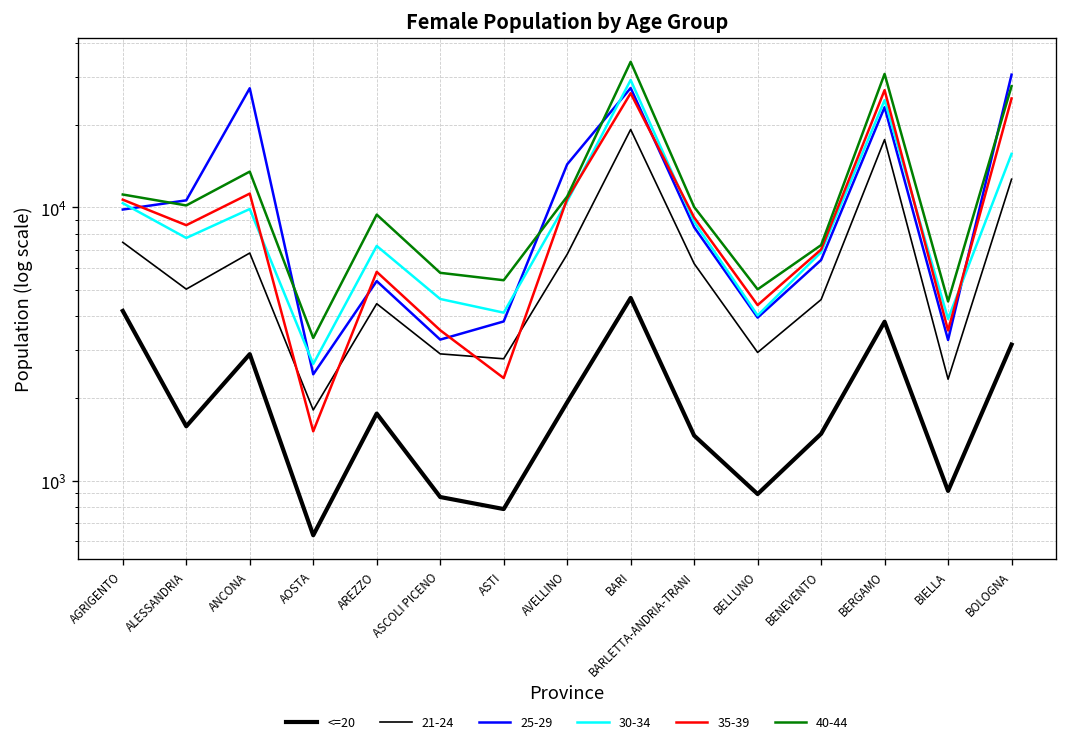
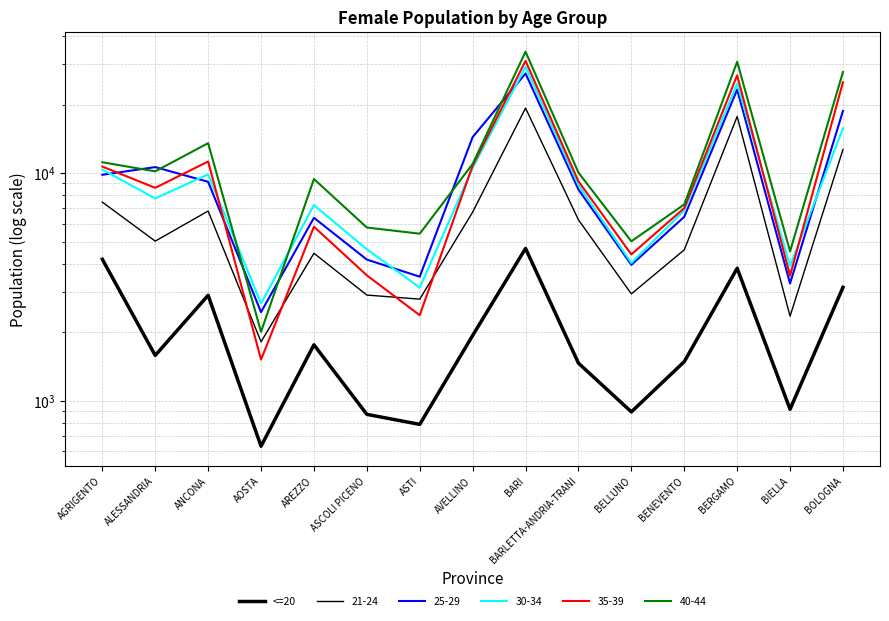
25-29, ANCONA: 27000 -> 9200
40-44, AOSTA: 3300 -> 2000
25-29, AREZZO: 5400 -> 6400
25-29, ASCOLI PICENO: 3300 -> 4200
25-29, ASTI: 3800 -> 3500
30-34, ASTI: 4100 -> 3100
35-39, BARI: 26000 -> 31000
25-29, BOLOGNA: 31000 -> 19000
